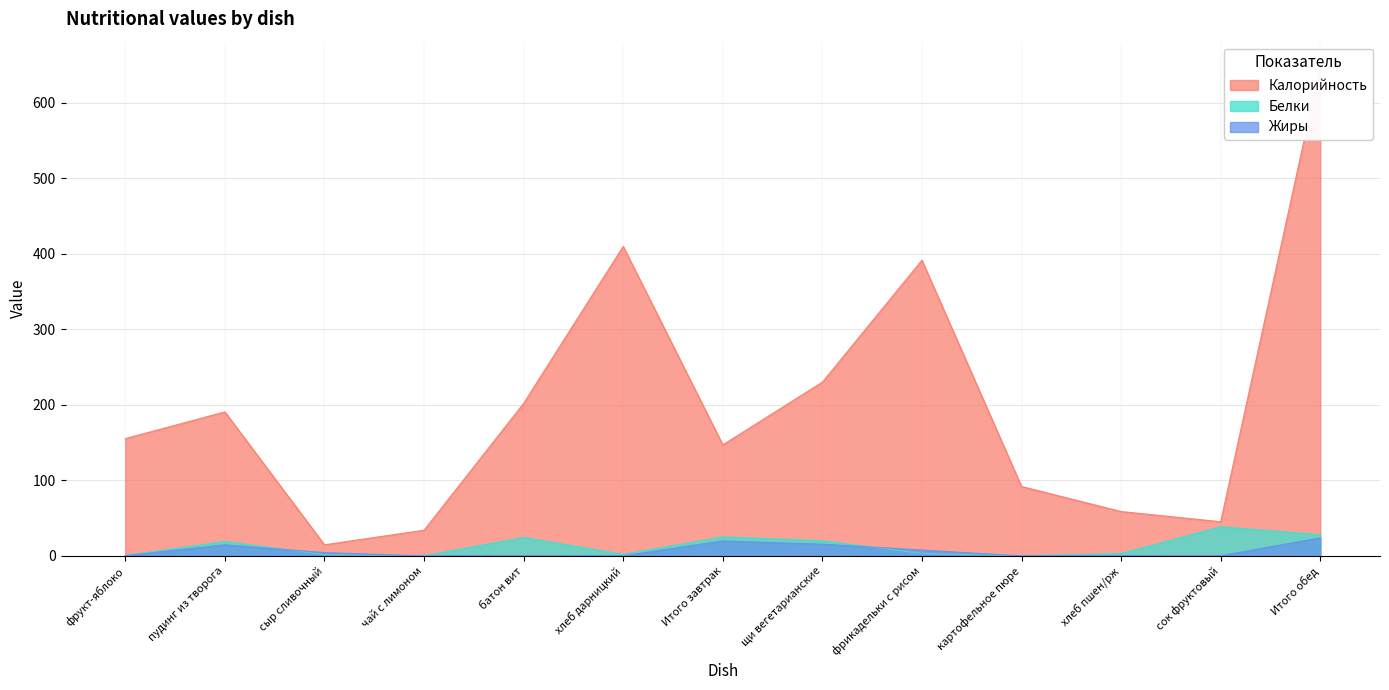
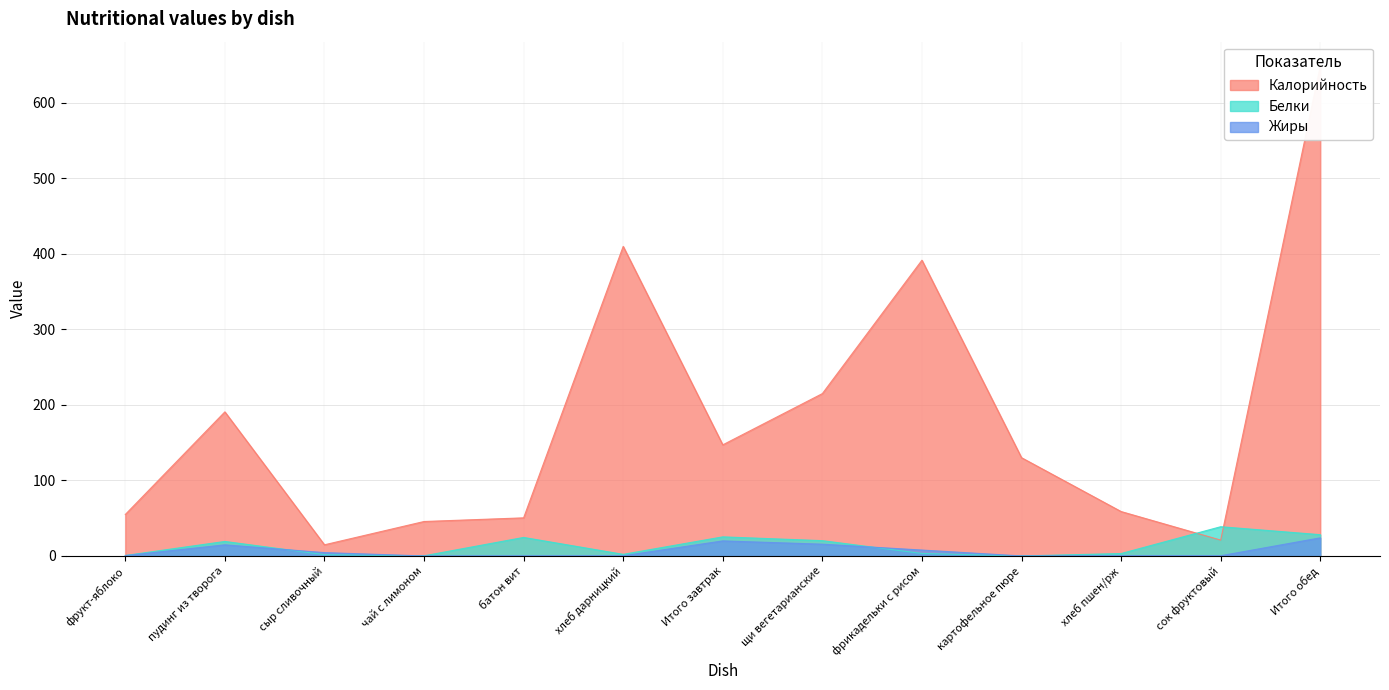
Калорийность, фрукт-яблоко: 160 -> 50
Калорийность, чай с лимоном: 30 -> 50
Калорийность, батон вит: 200 -> 50
Калорийность, щи вегетарианские: 230 -> 210
Калорийность, картофельное пюре: 90 -> 130
Калорийность, сок фруктовый: 50 -> 20
